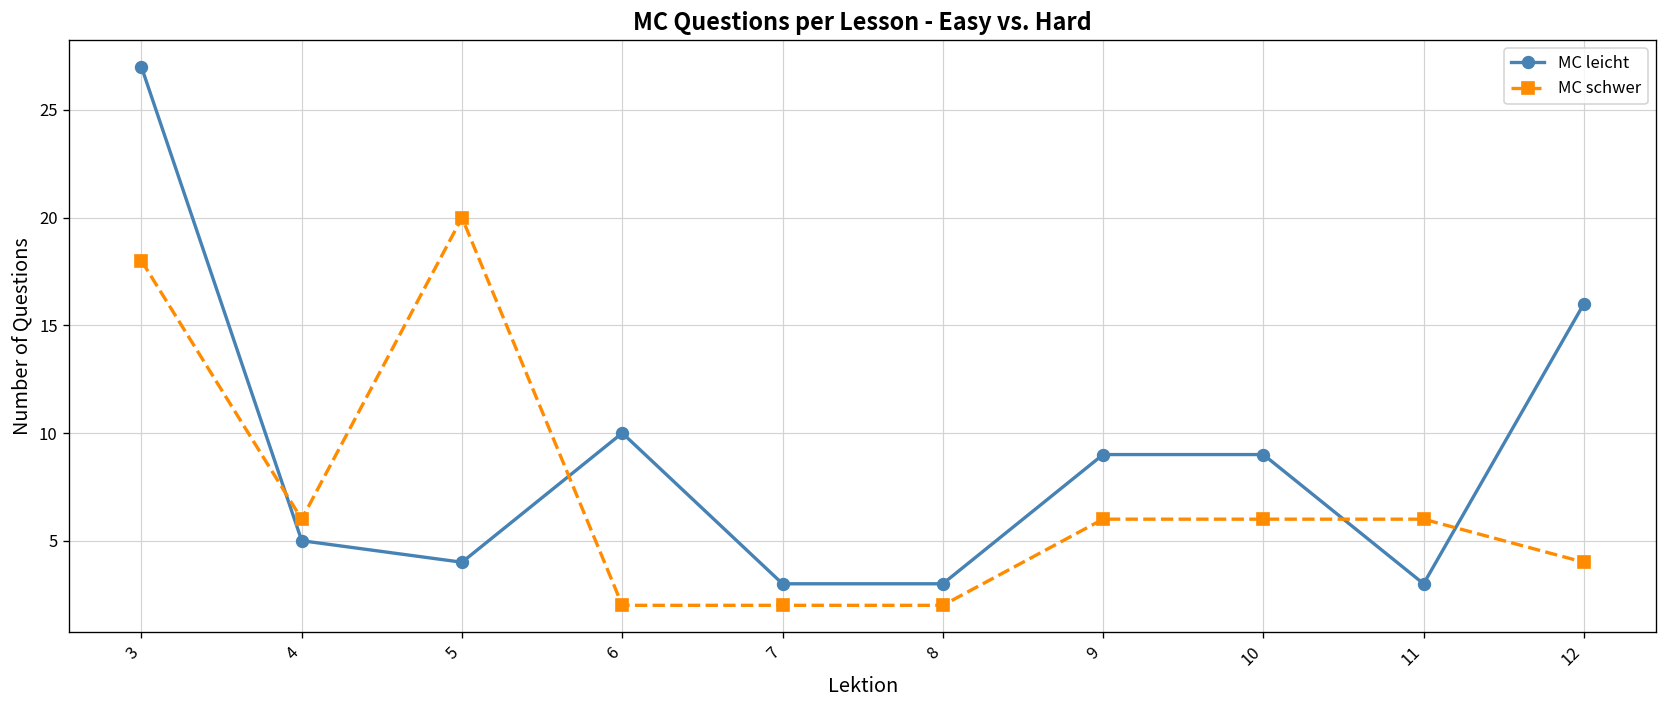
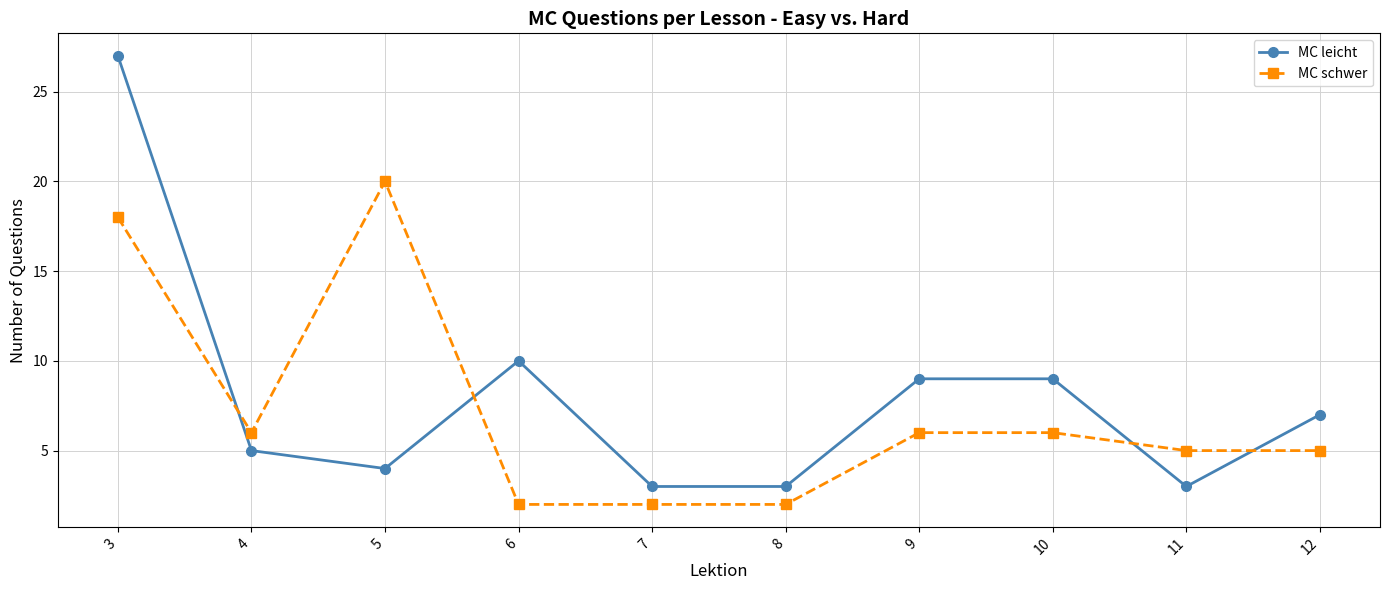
MC schwer, 11: 6 -> 5
MC leicht, 12: 16 -> 7
MC schwer, 12: 4 -> 5
